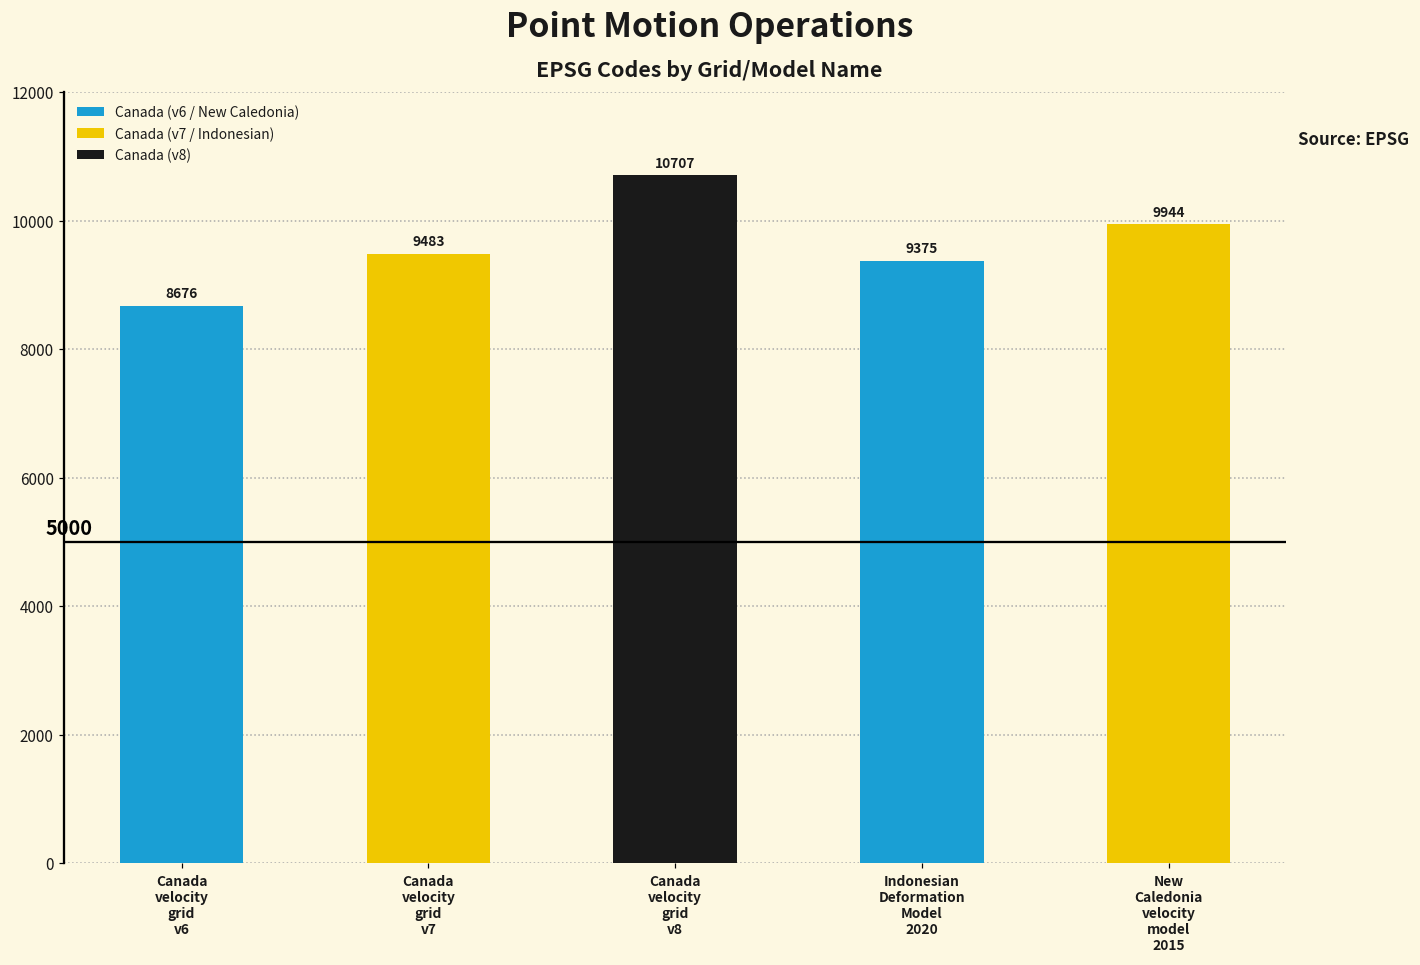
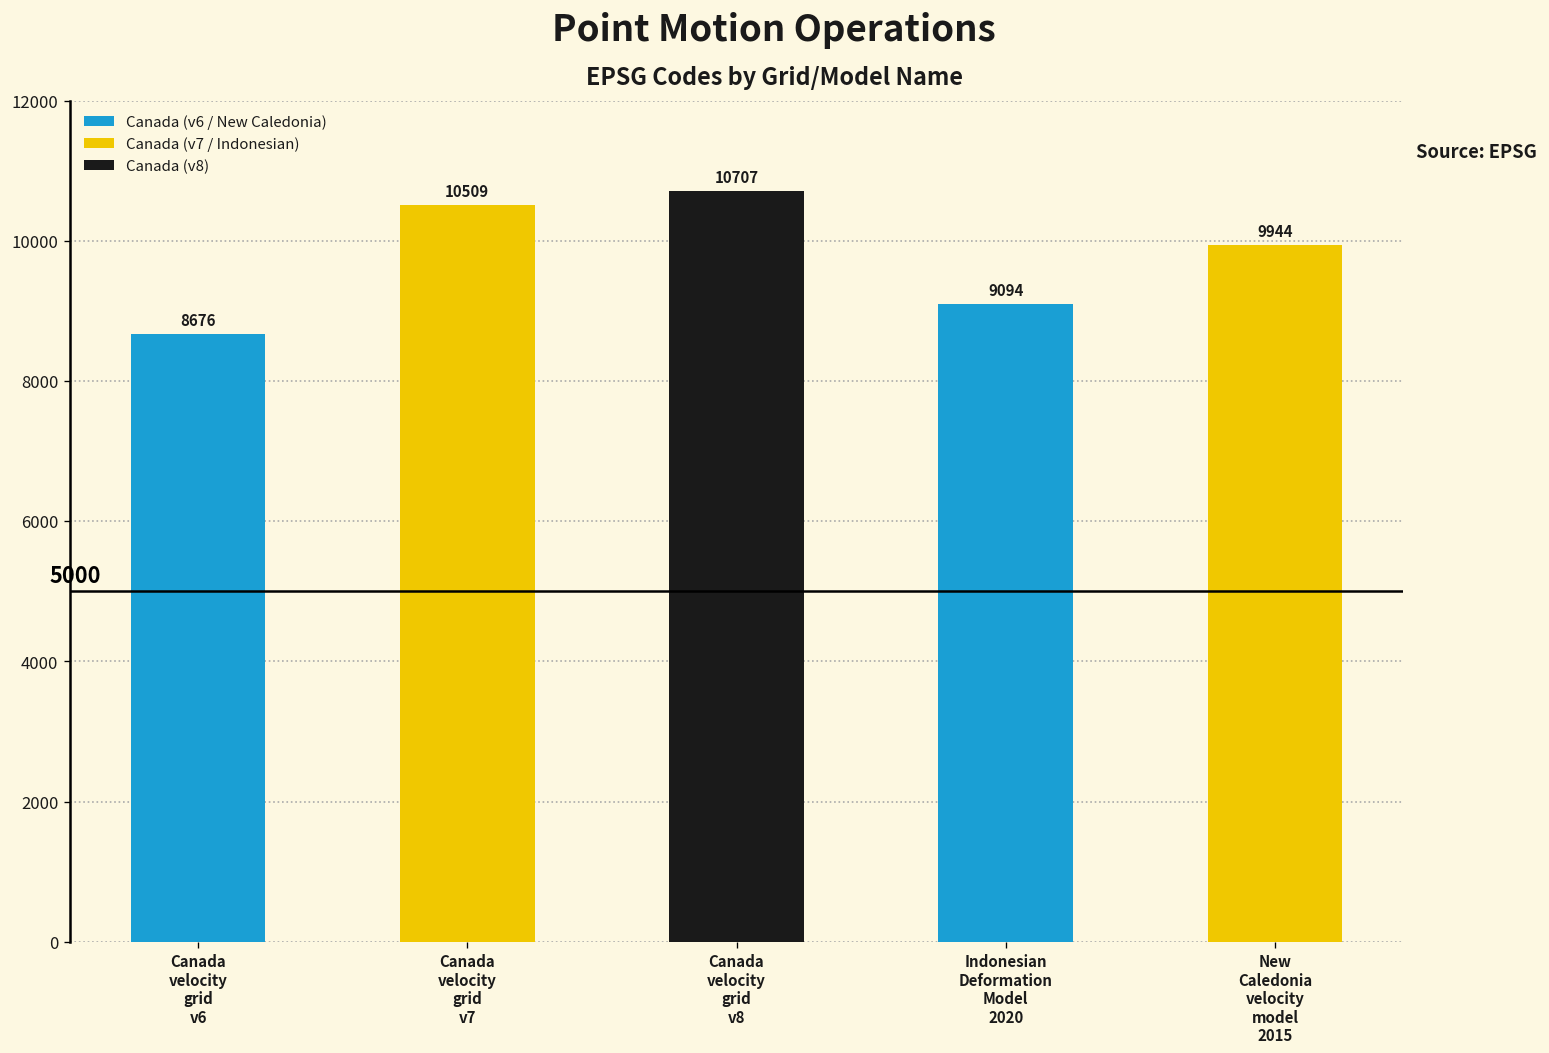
Canada velocity grid v7: 9483 -> 10509
Indonesian Deformation Model 2020: 9375 -> 9094
